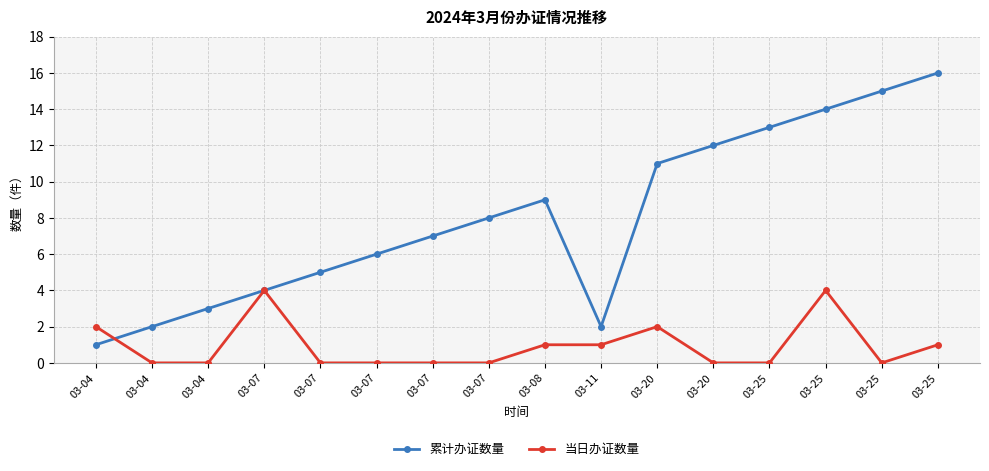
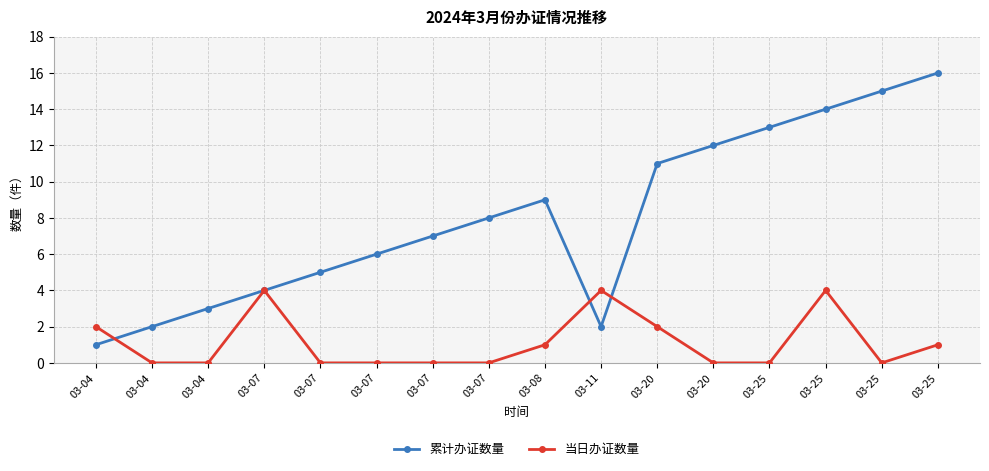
当日办证数量, 03-11: 1 -> 4
